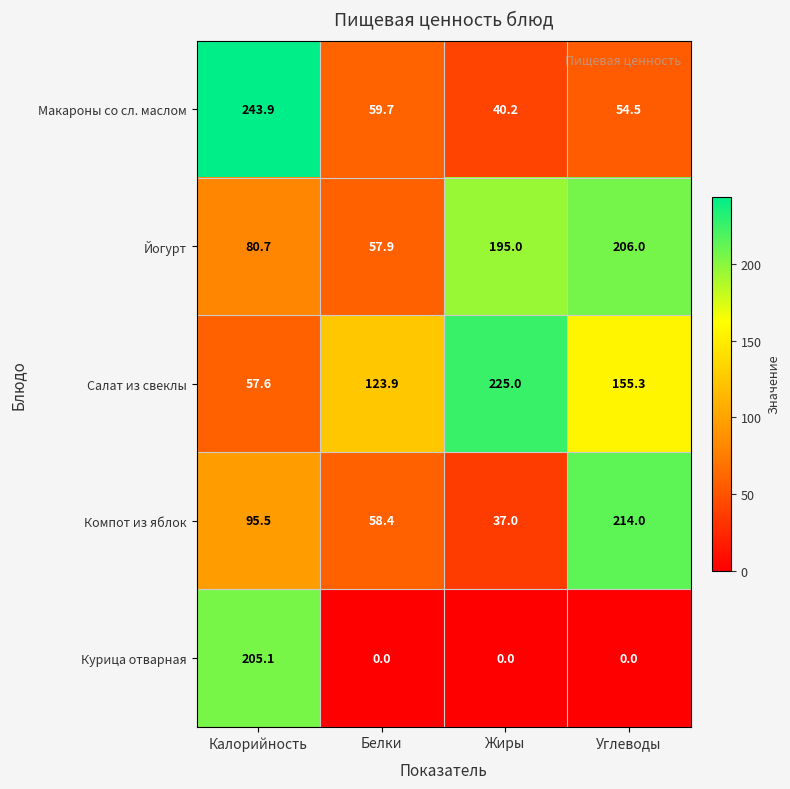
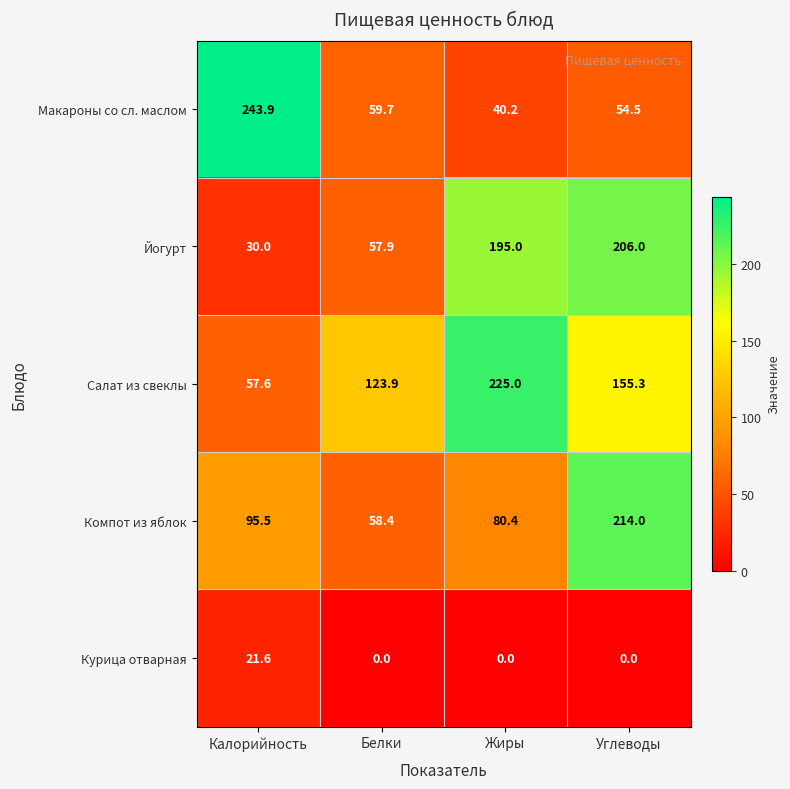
Йогурт, Калорийность: 80.7 -> 30.0
Компот из яблок, Жиры: 37.0 -> 80.4
Курица отварная, Калорийность: 205.1 -> 21.6
